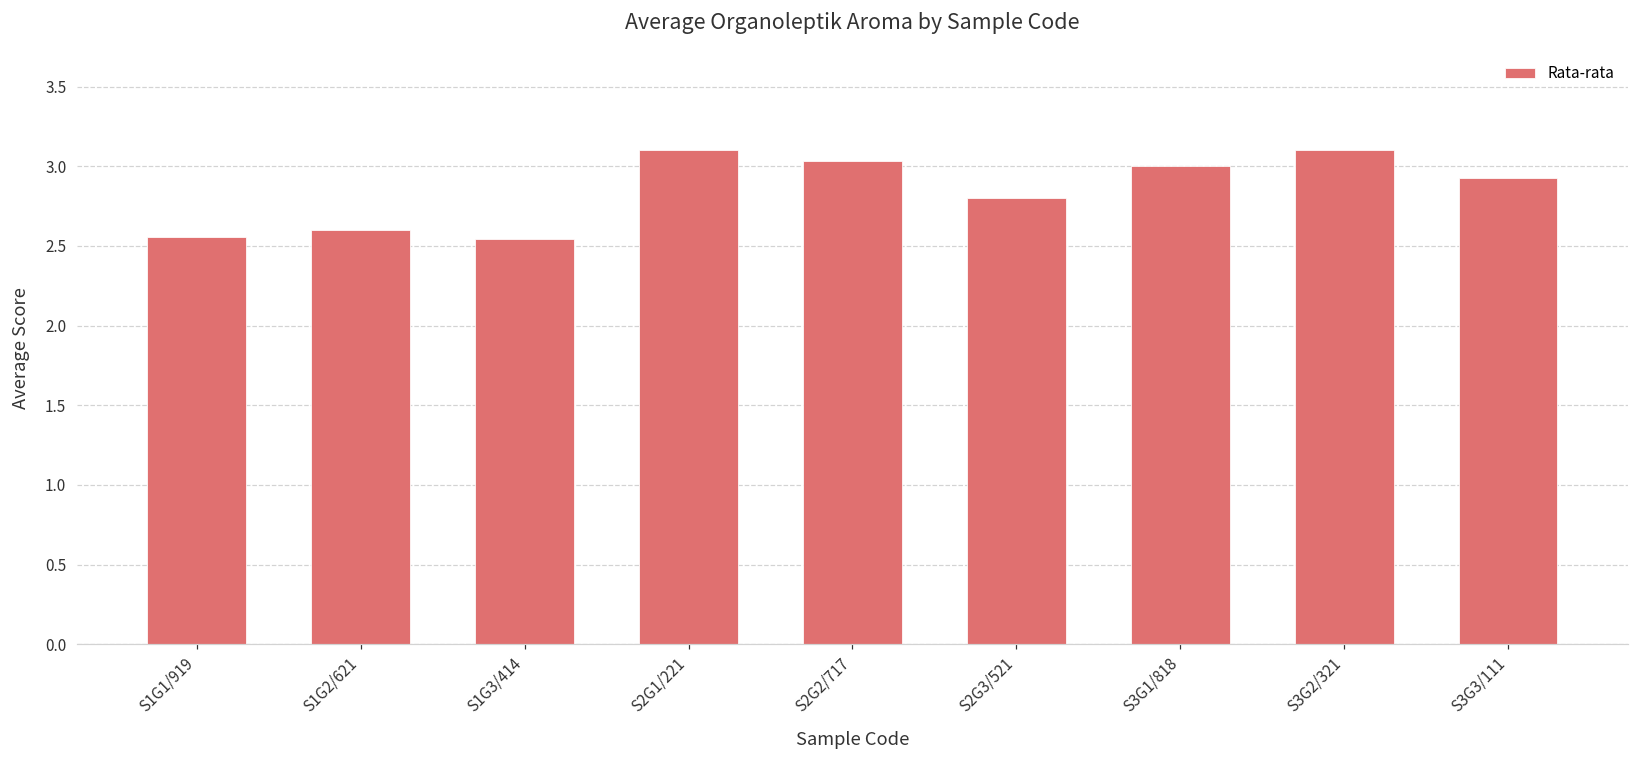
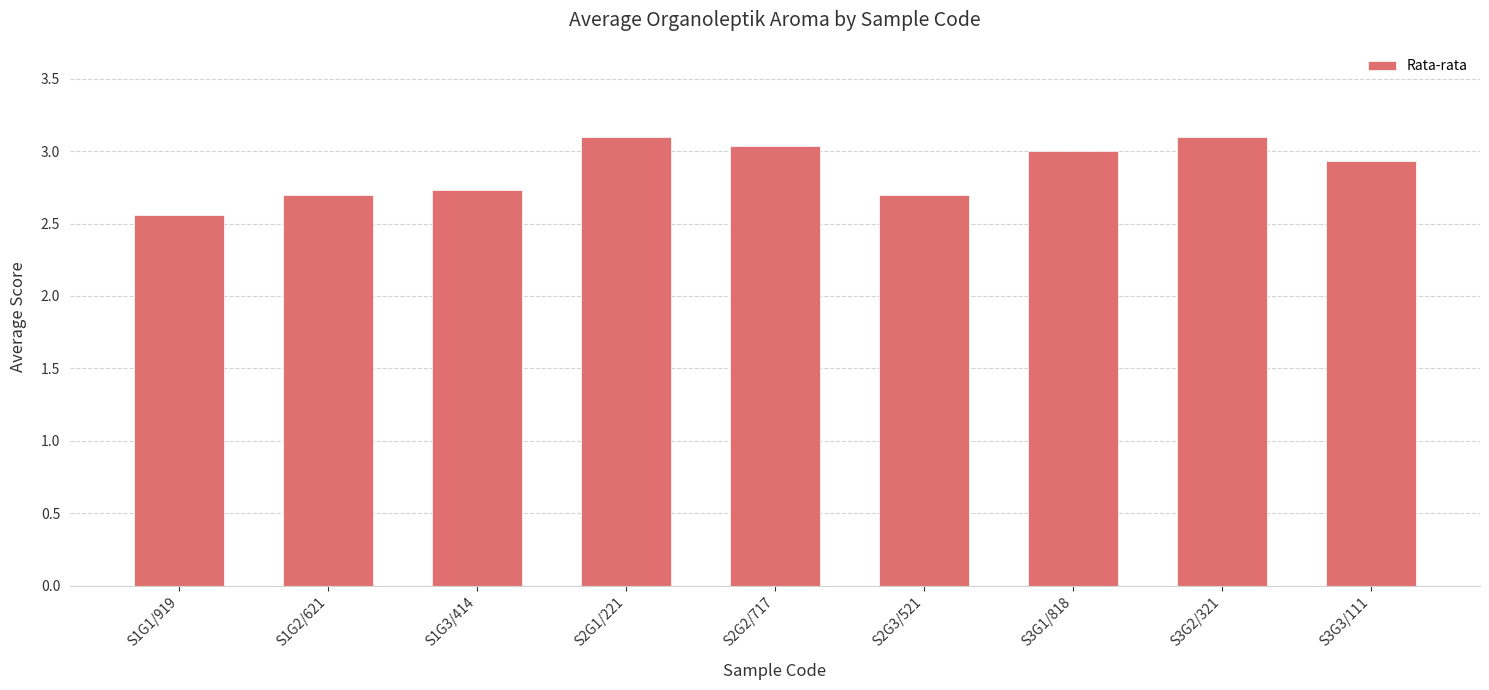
S1G2/621: 2.6 -> 2.7
S1G3/414: 2.55 -> 2.73
S2G3/521: 2.8 -> 2.7
